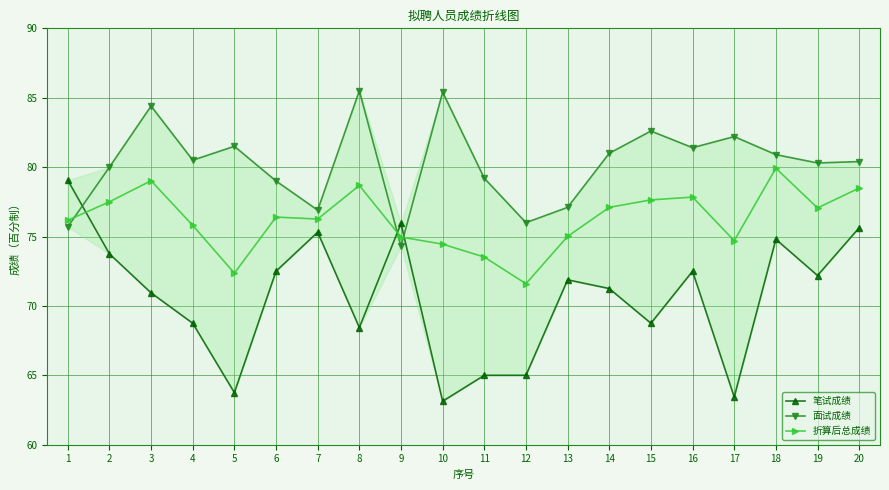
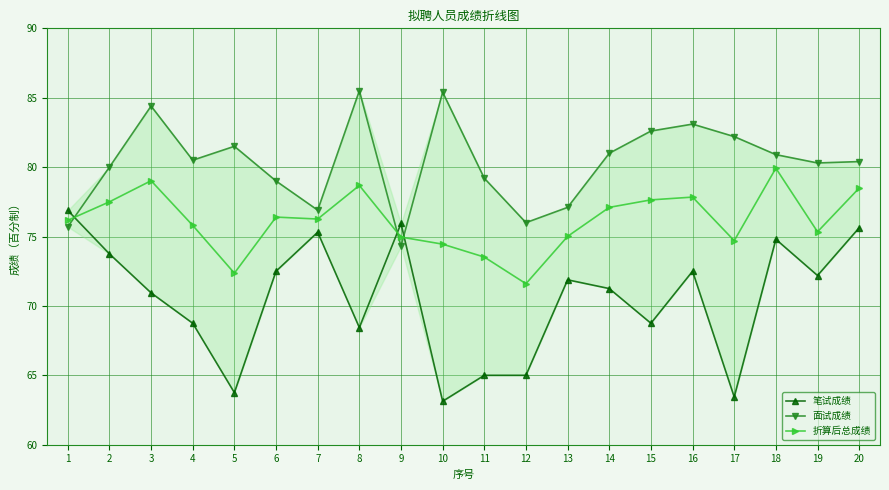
笔试成绩, 1: 79.1 -> 76.9
面试成绩, 16: 81.4 -> 83.1
折算后总成绩, 19: 77.1 -> 75.3
